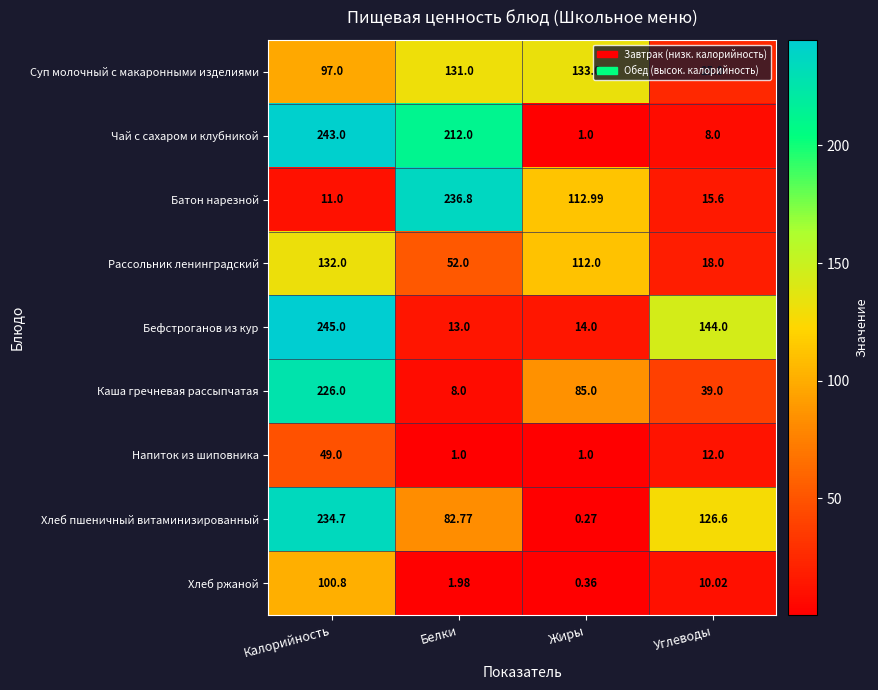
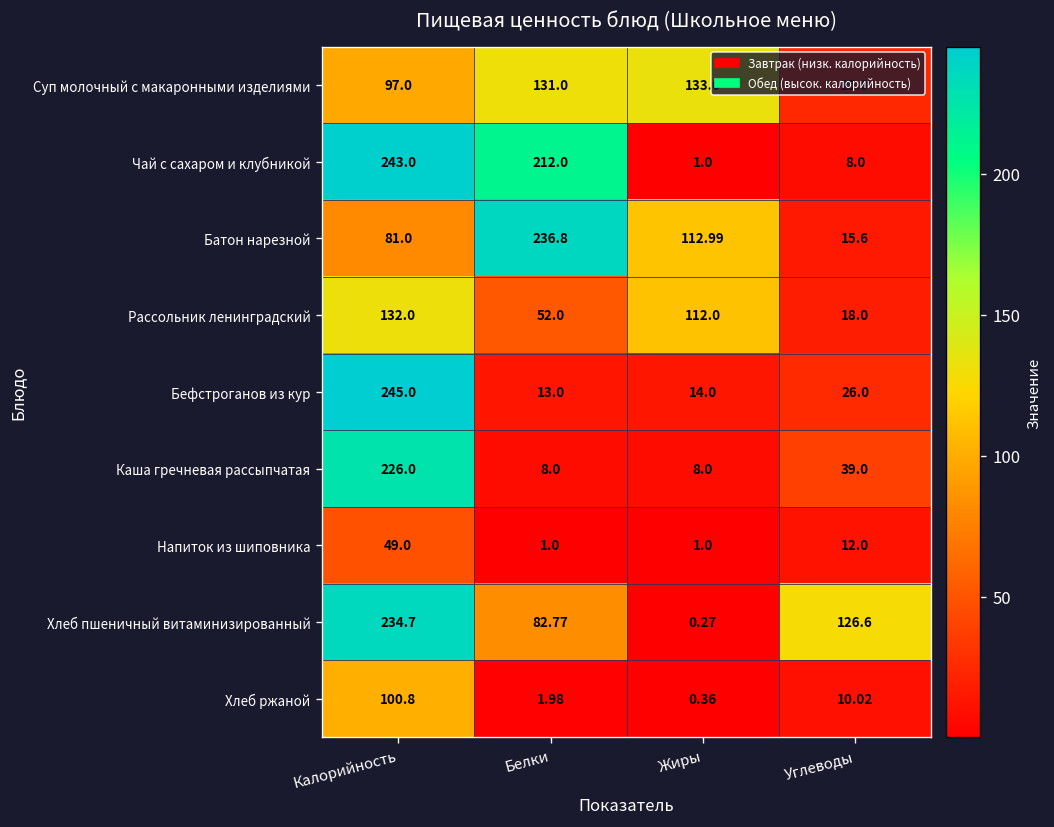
Батон нарезной, Калорийность: 11.0 -> 81.0
Бефстроганов из кур, Углеводы: 144.0 -> 26.0
Каша гречневая рассыпчатая, Жиры: 85.0 -> 8.0
